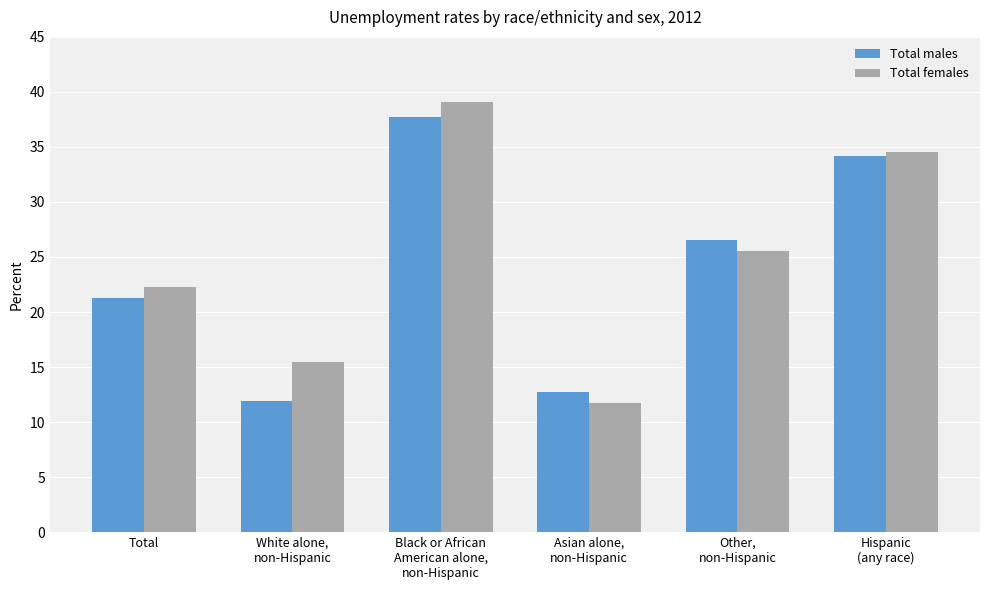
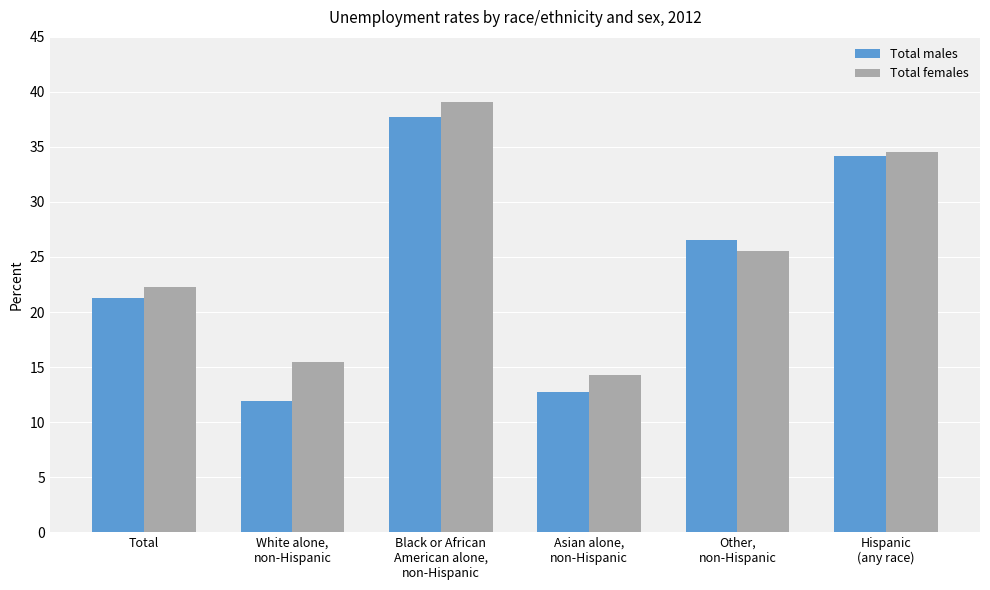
Total females, Asian alone, non-Hispanic: 11.7 -> 14.3
